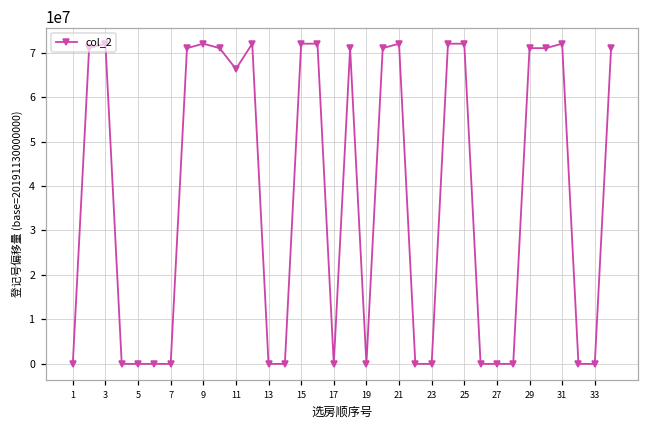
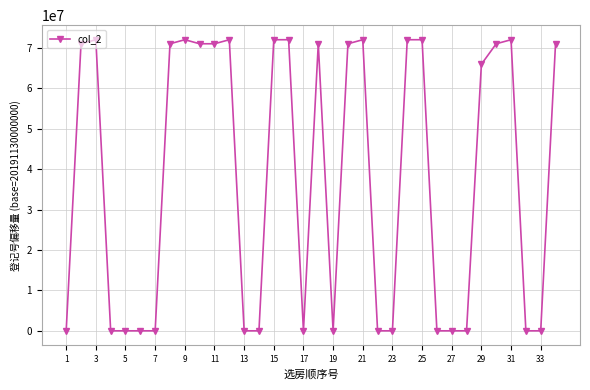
11: 66000000 -> 71000000
29: 71000000 -> 66000000
